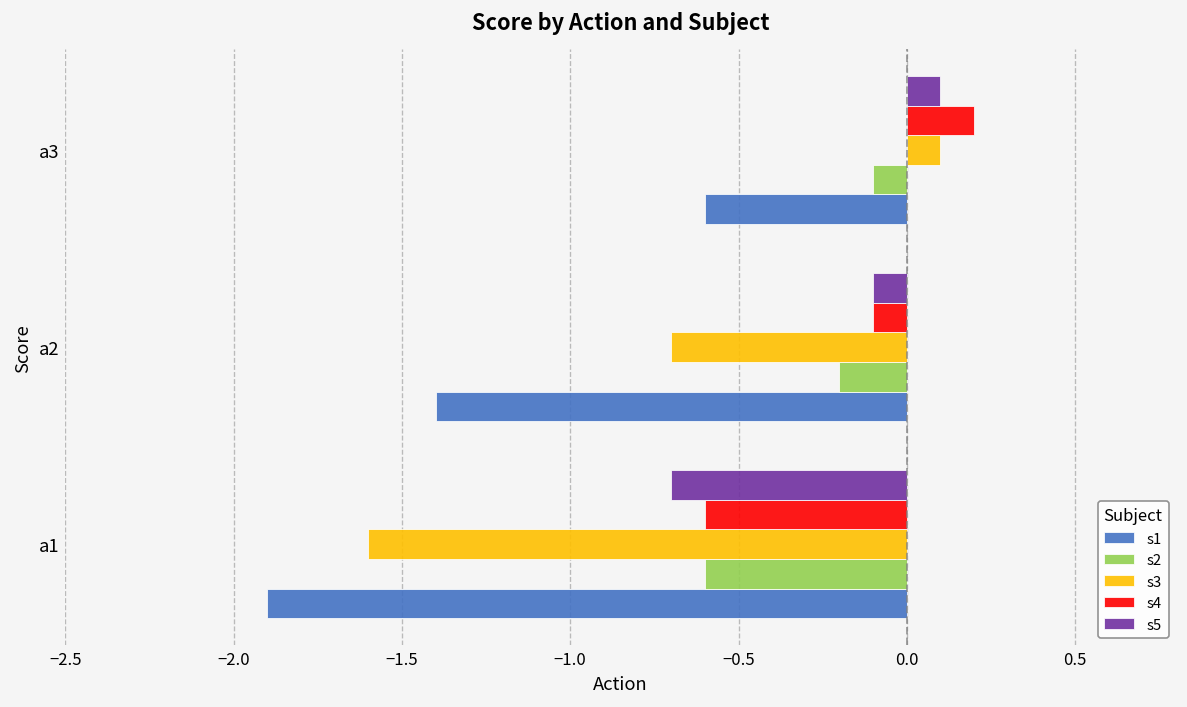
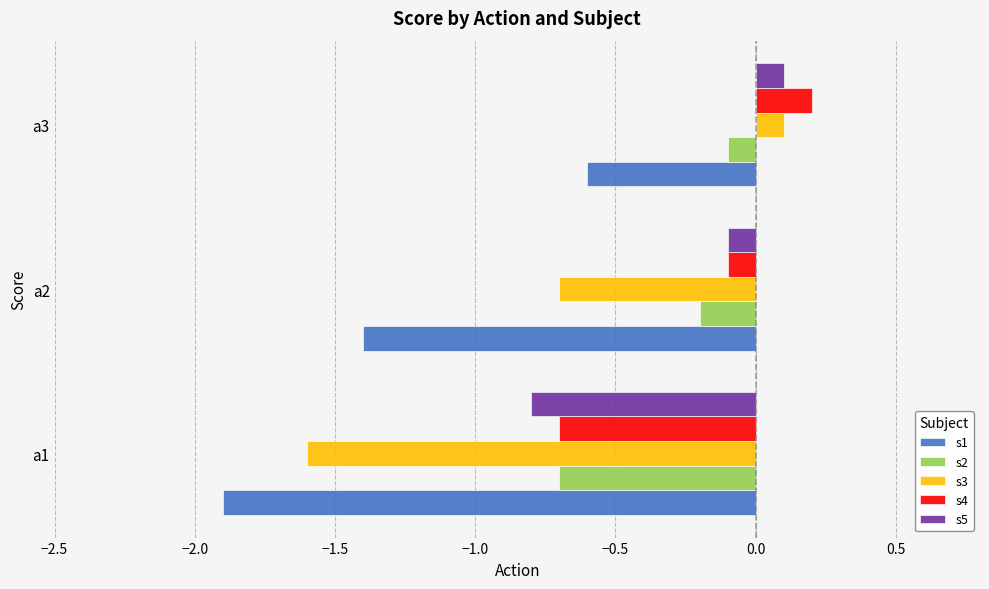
s5, a1: -0.7 -> -0.8
s4, a1: -0.6 -> -0.7
s2, a1: -0.6 -> -0.7
